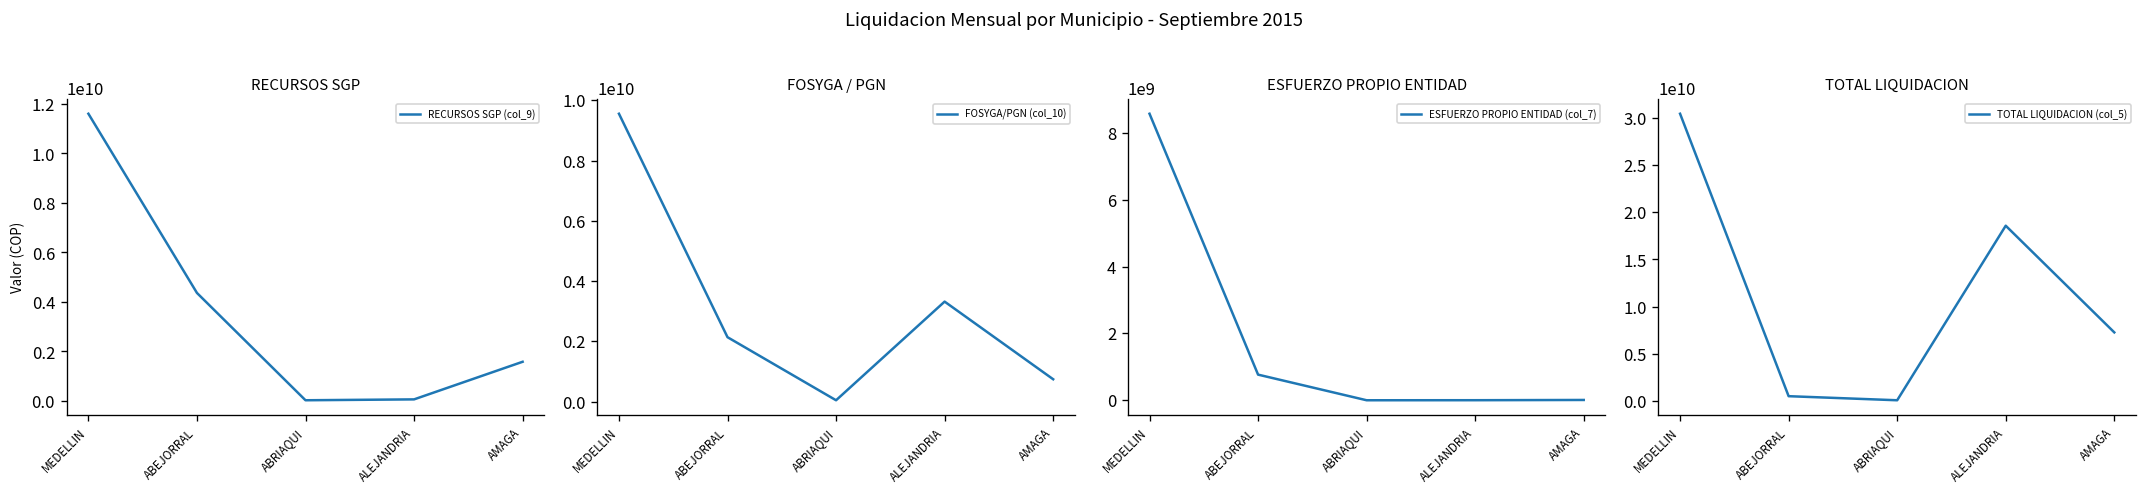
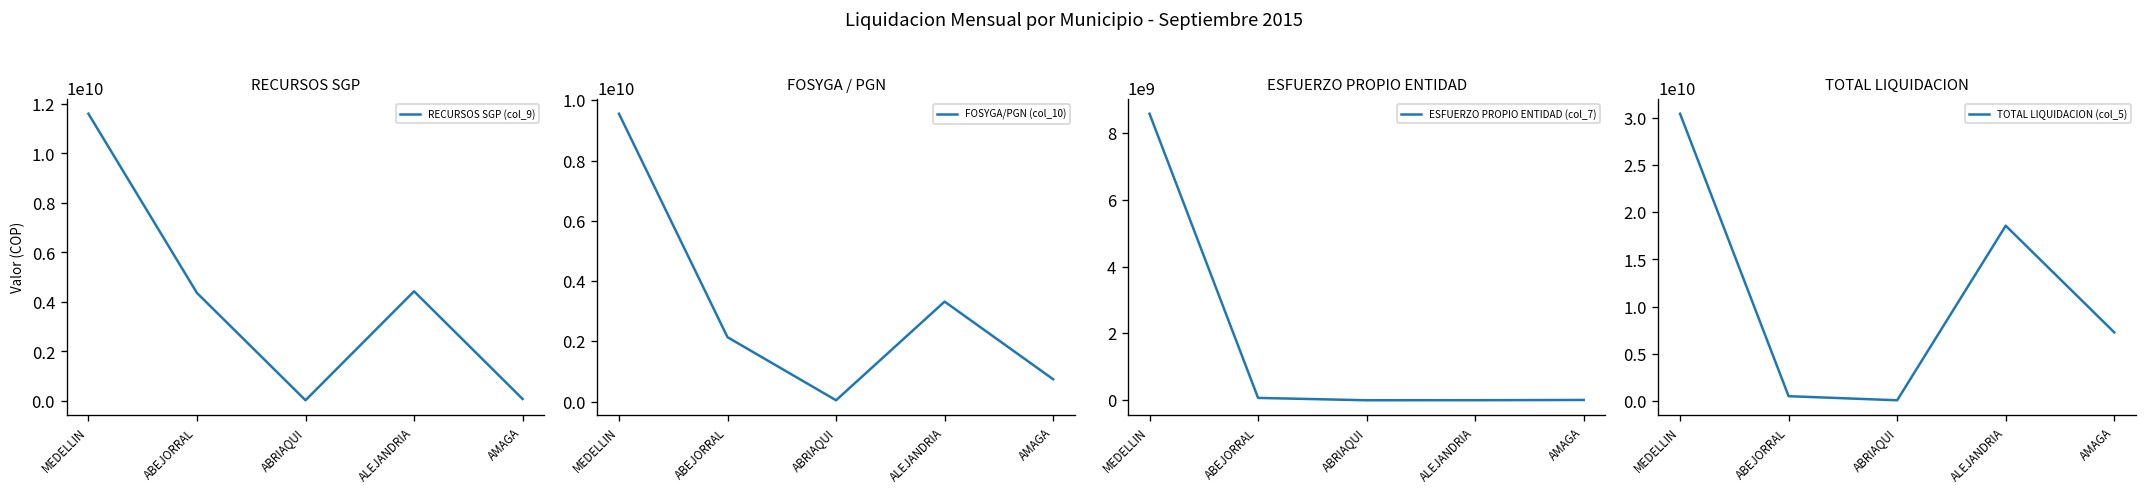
RECURSOS SGP, ALEJANDRIA: 100000000 -> 4400000000
RECURSOS SGP, AMAGA: 1600000000 -> 100000000
ESFUERZO PROPIO ENTIDAD, ABEJORRAL: 800000000 -> 100000000
